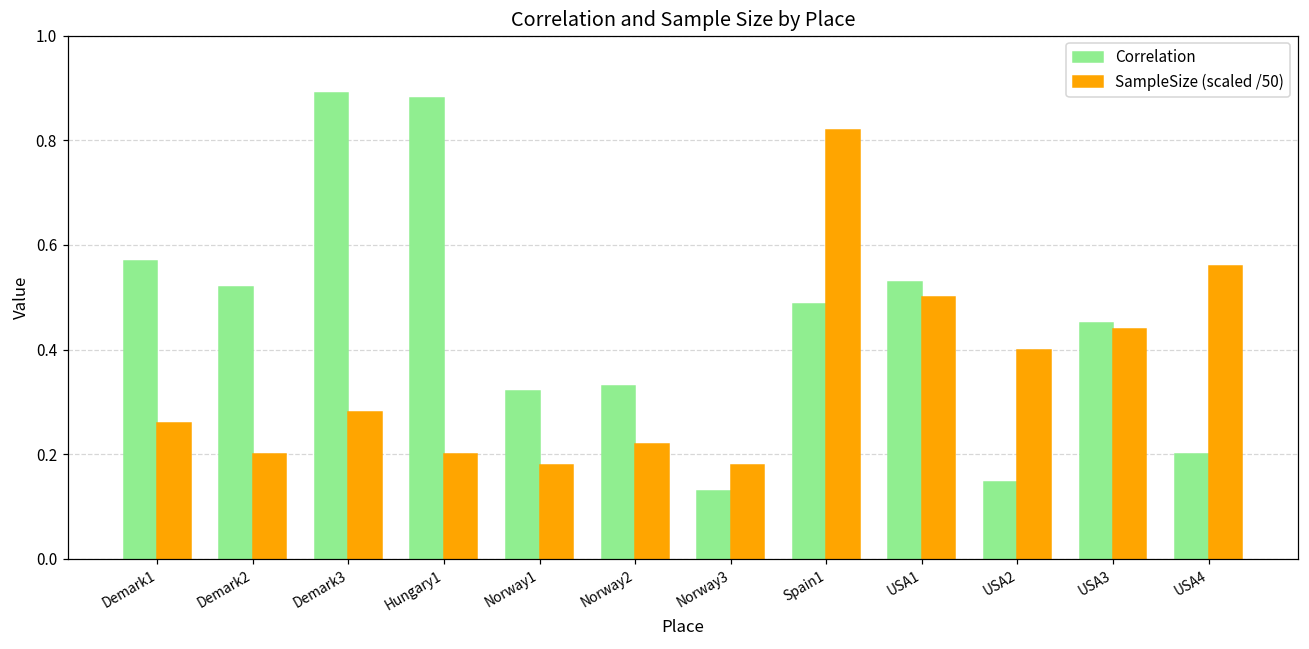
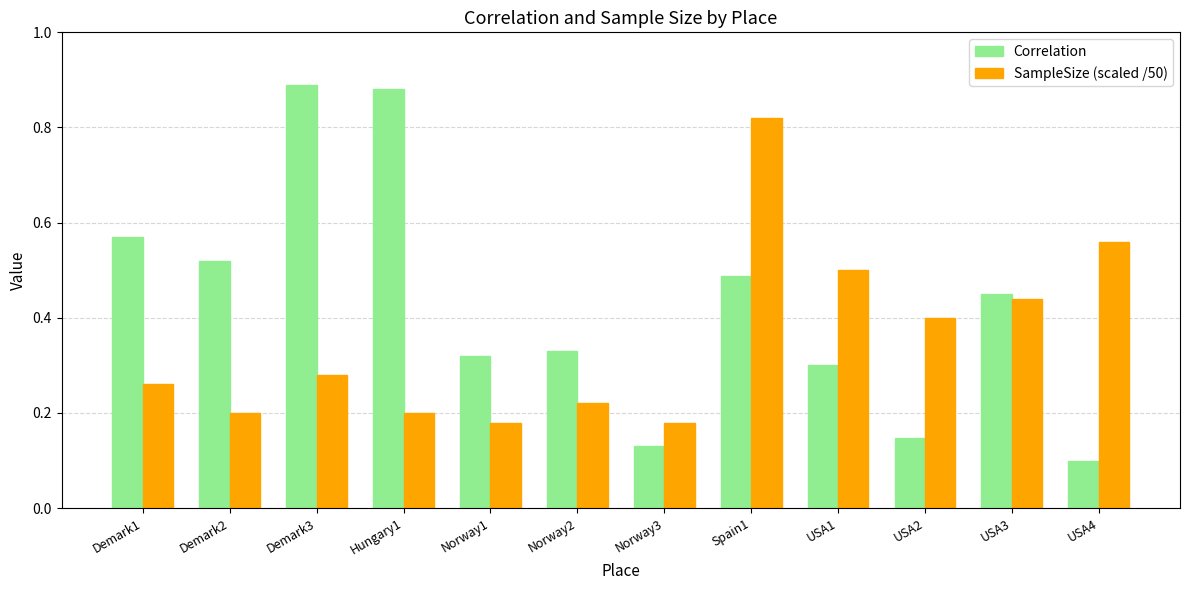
Correlation, USA1: 0.53 -> 0.30
Correlation, USA4: 0.2 -> 0.1
